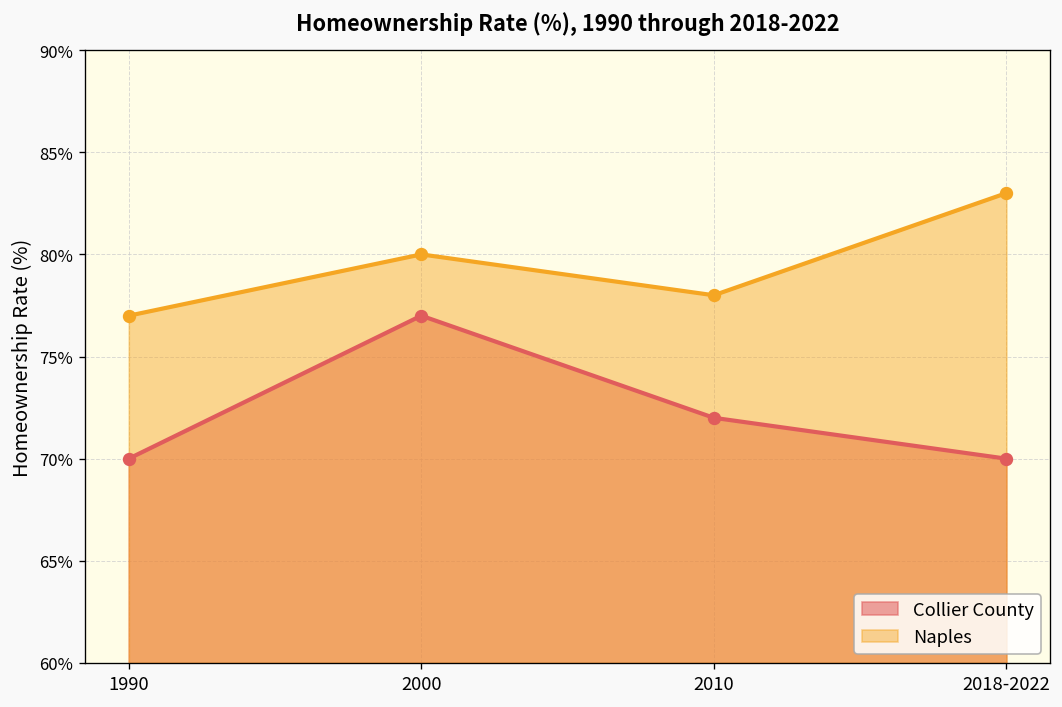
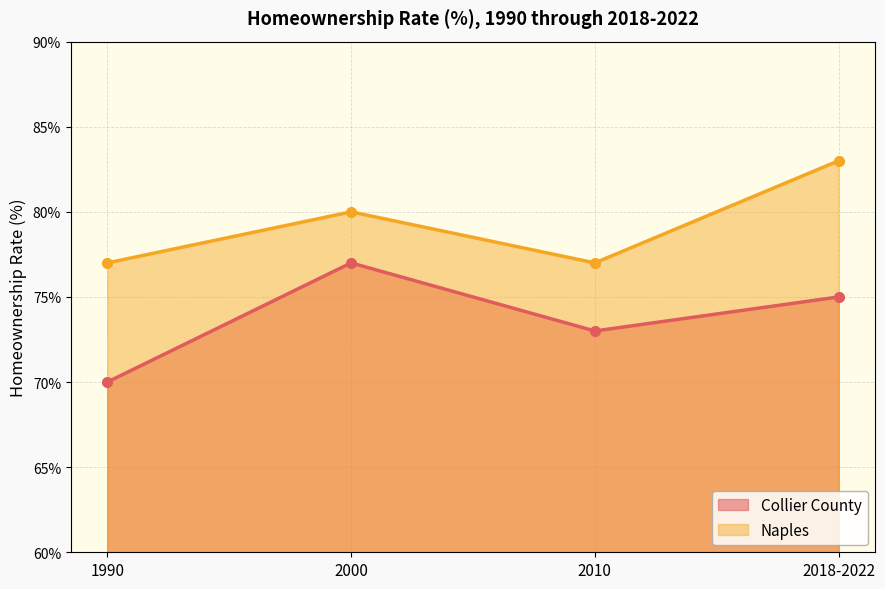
Collier County, 2010: 72% -> 73%
Naples, 2010: 78% -> 77%
Collier County, 2018-2022: 70% -> 75%
